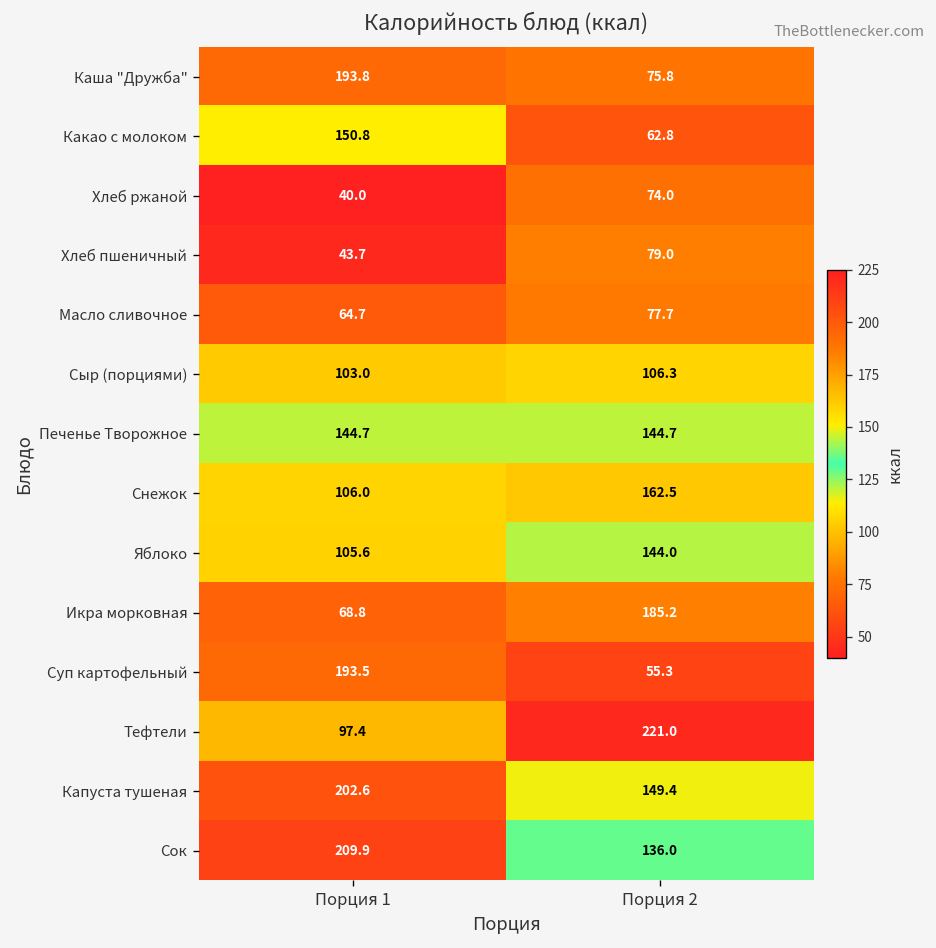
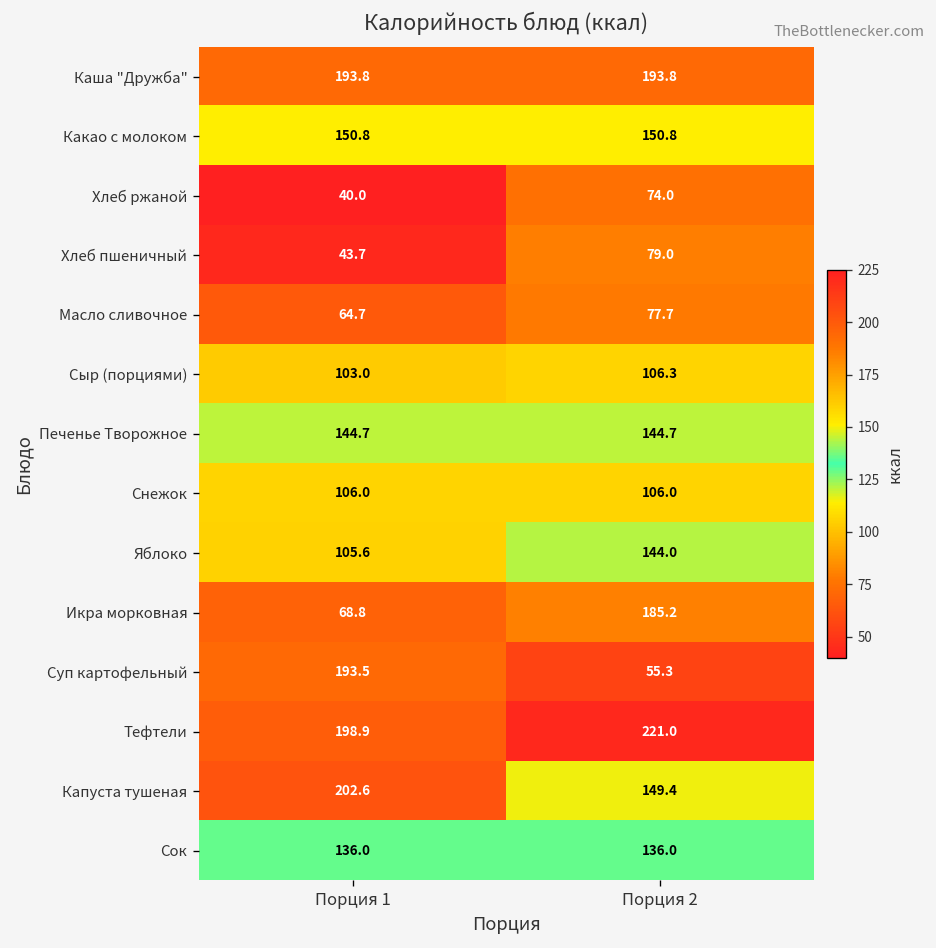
Каша "Дружба", Порция 2: 75.8 -> 193.8
Какао с молоком, Порция 2: 62.8 -> 150.8
Снежок, Порция 2: 162.5 -> 106.0
Тефтели, Порция 1: 97.4 -> 198.9
Сок, Порция 1: 209.9 -> 136.0
